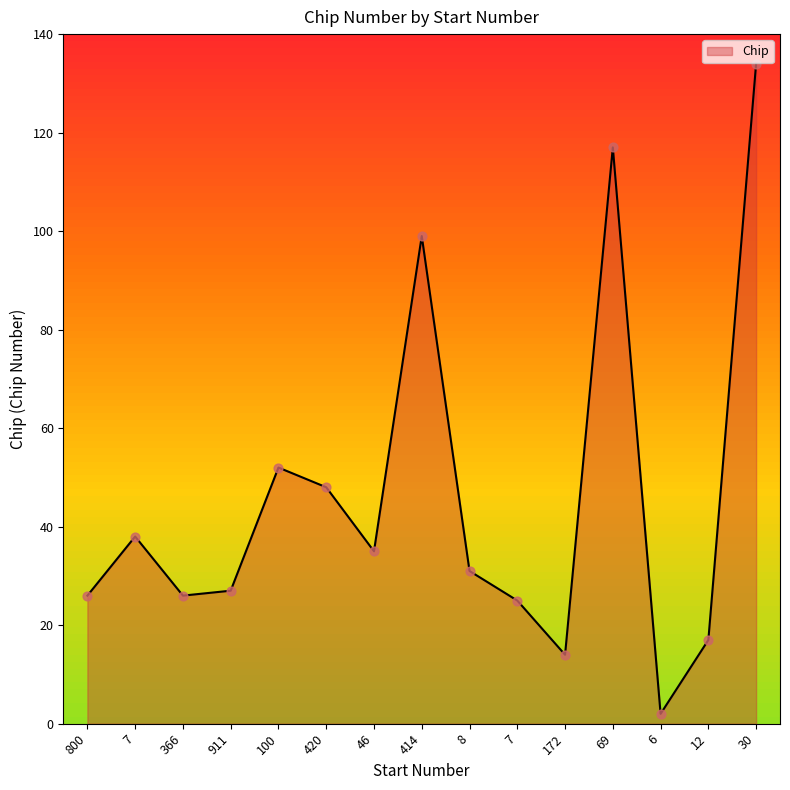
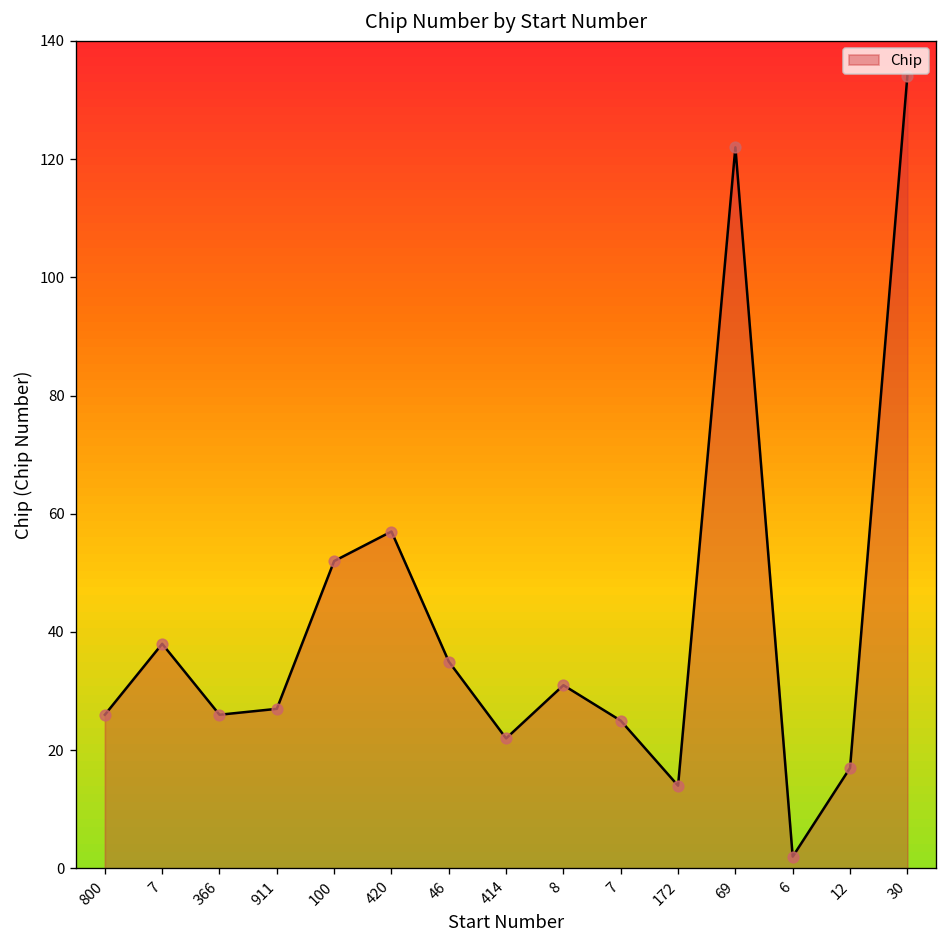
420: 48 -> 57
414: 99 -> 22
69: 117 -> 122
